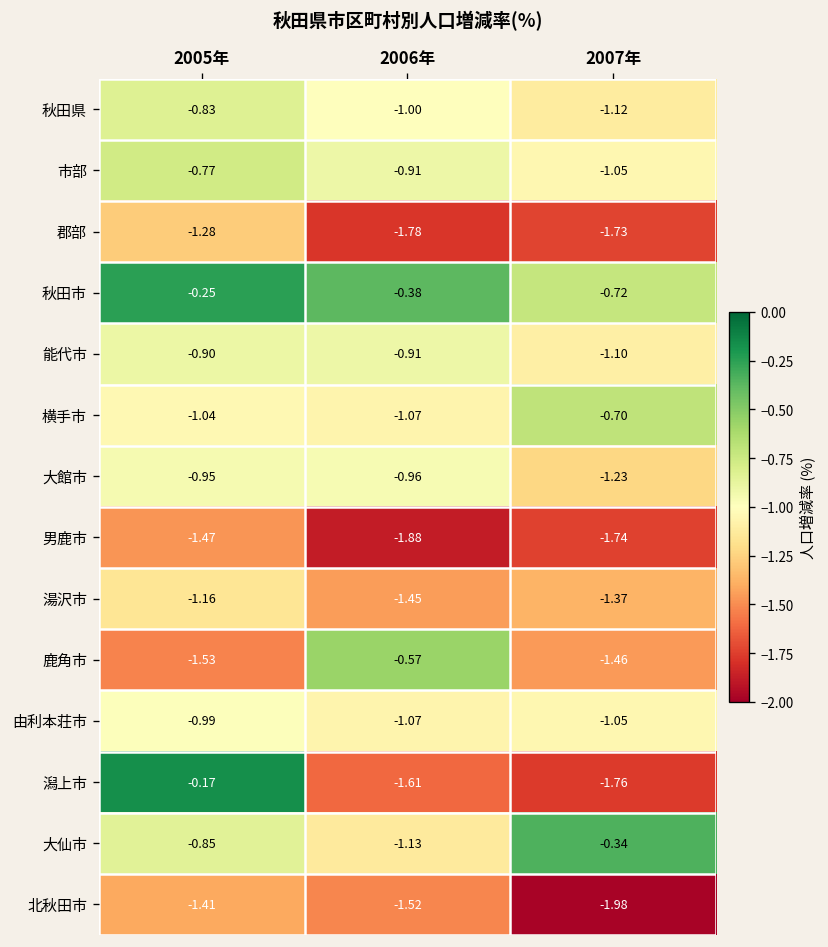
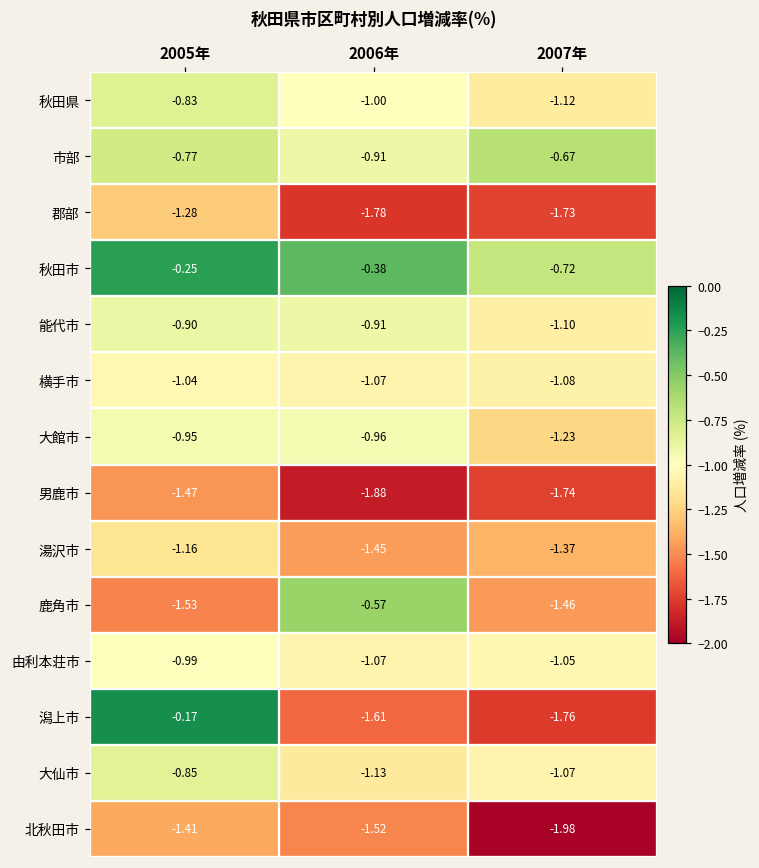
市部, 2007年: -1.05 -> -0.67
横手市, 2007年: -0.70 -> -1.08
大仙市, 2007年: -0.34 -> -1.07
